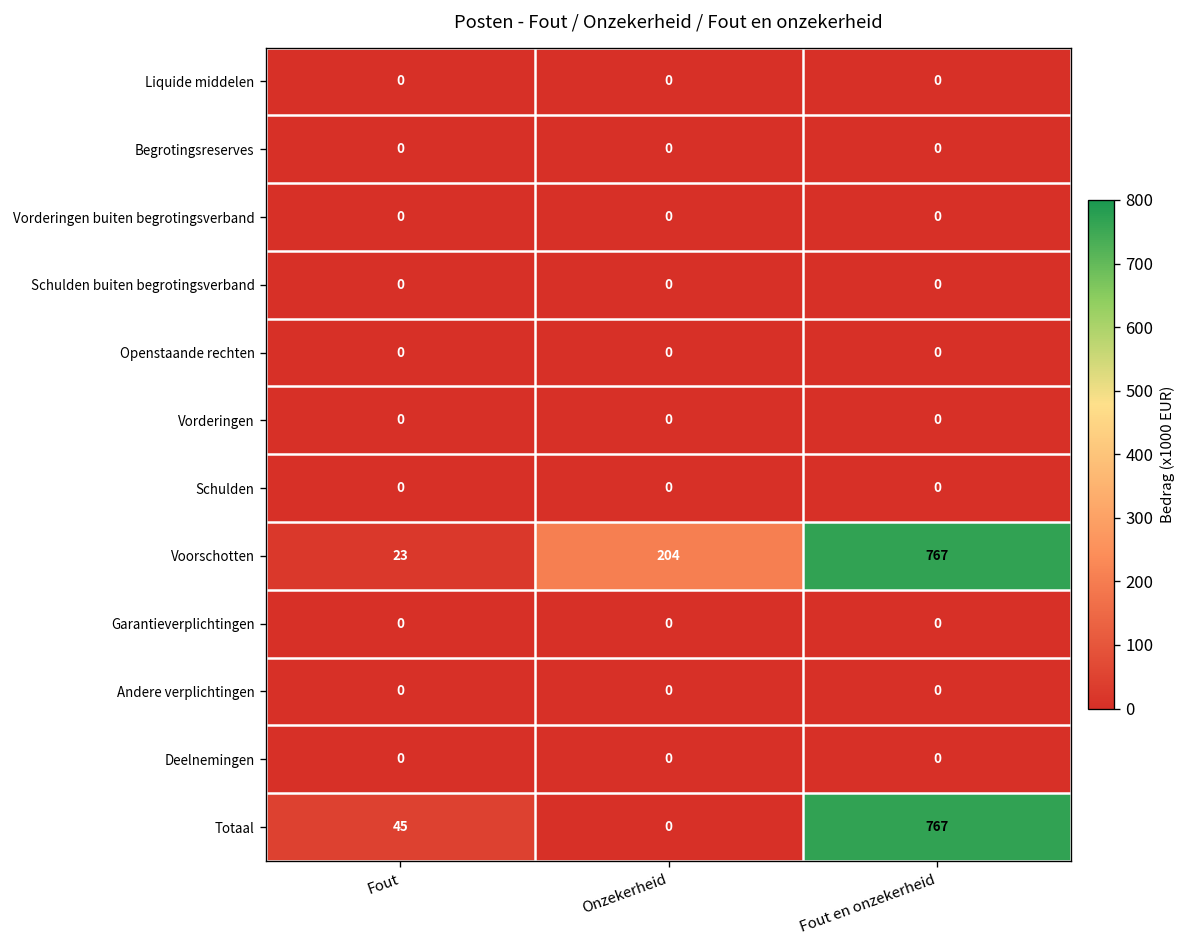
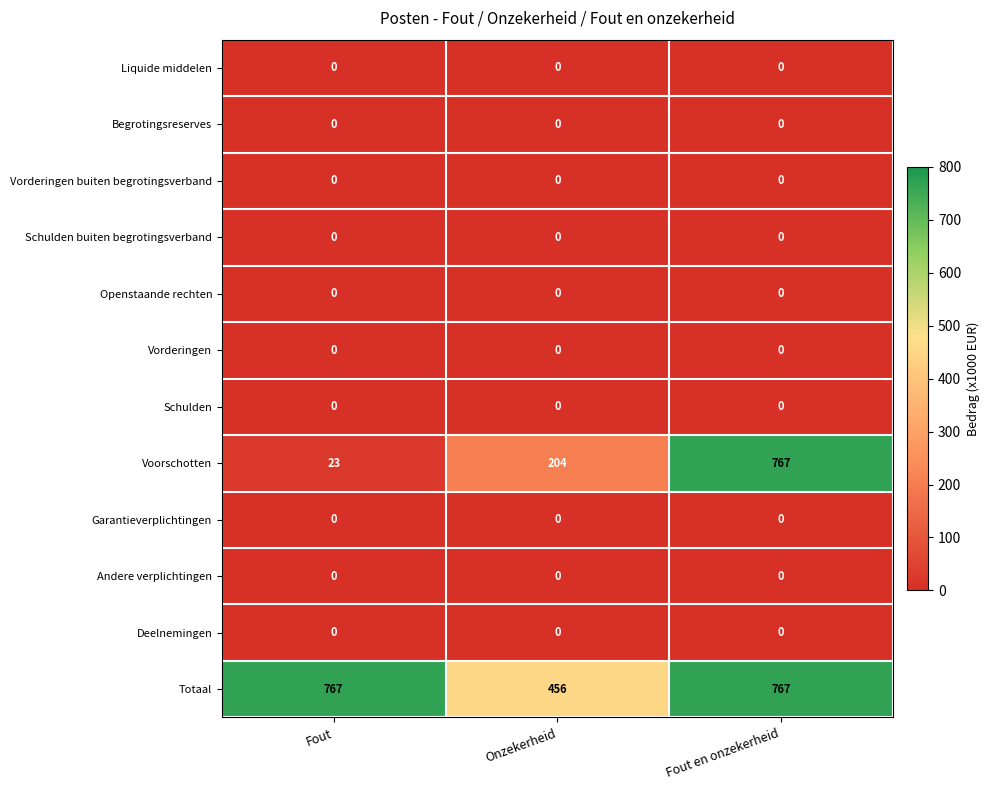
Totaal, Fout: 45 -> 767
Totaal, Onzekerheid: 0 -> 456
